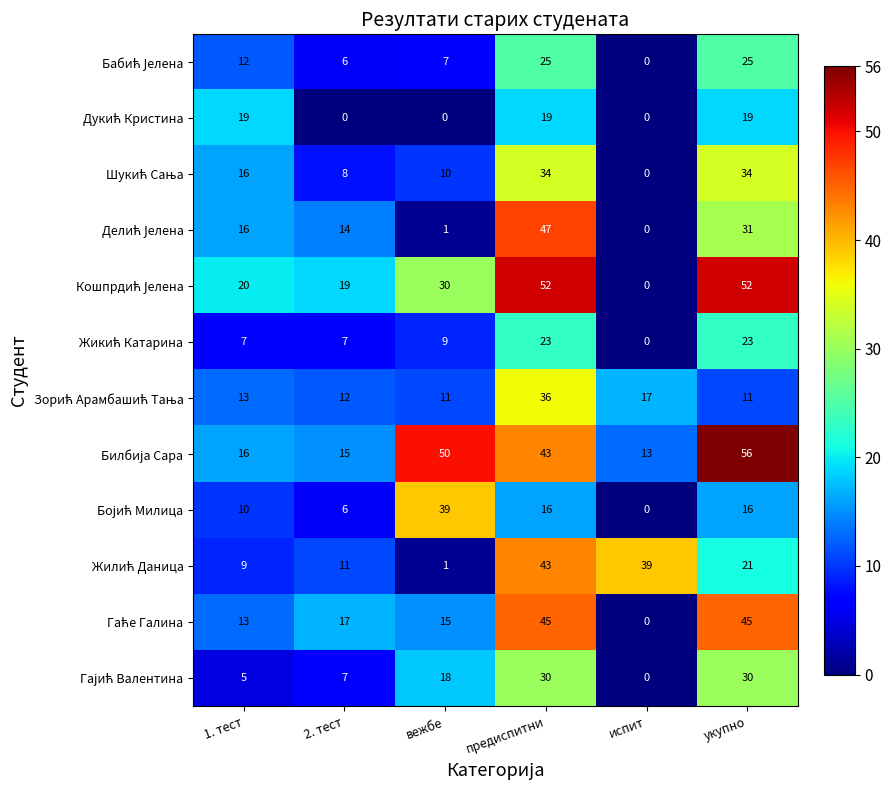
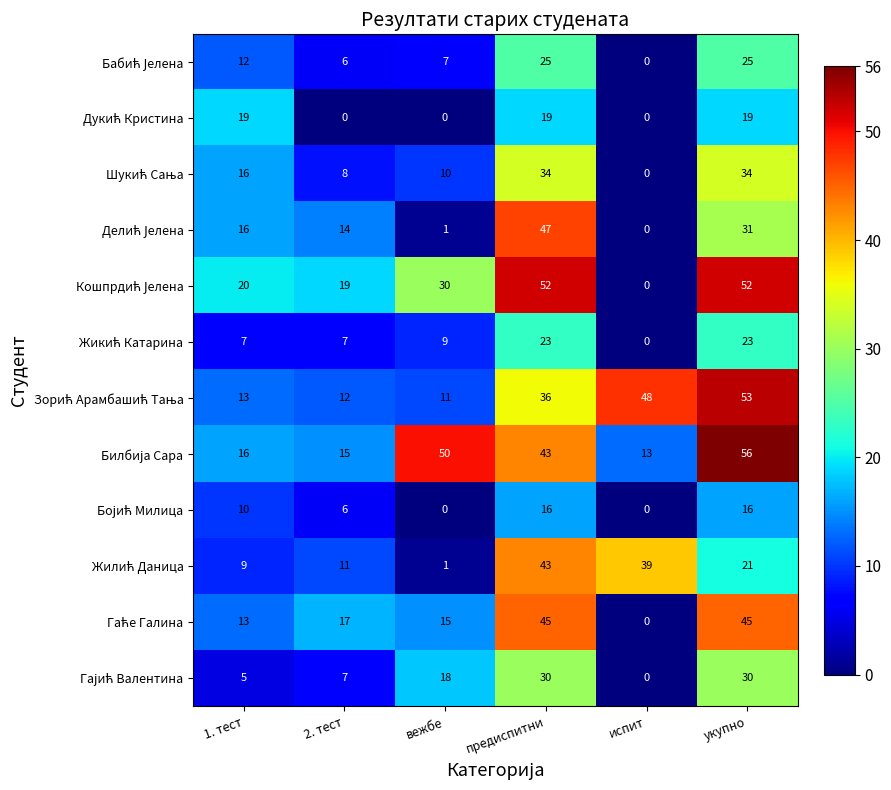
Зорић Арамбашић Тања, испит: 17 -> 48
Зорић Арамбашић Тања, укупно: 11 -> 53
Бојић Милица, вежбе: 39 -> 0
